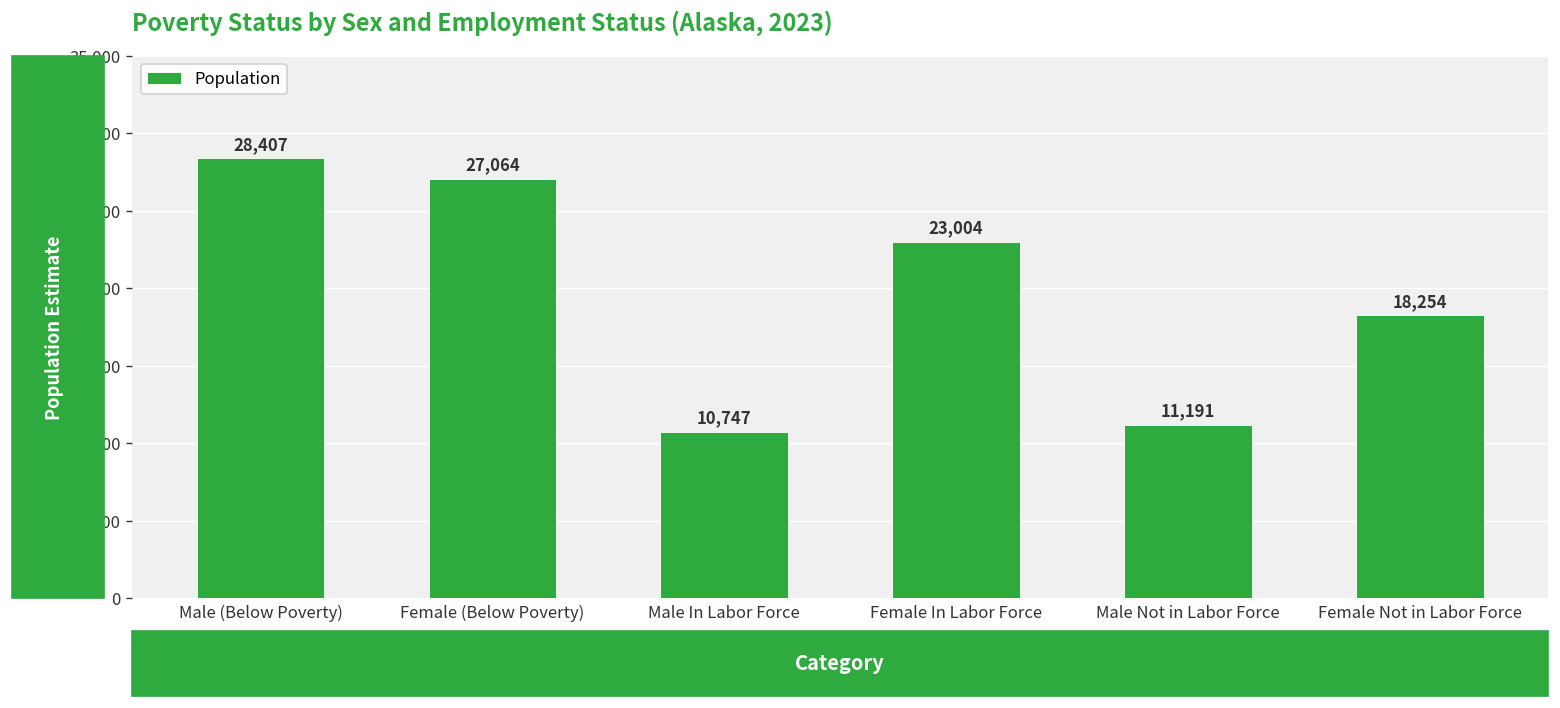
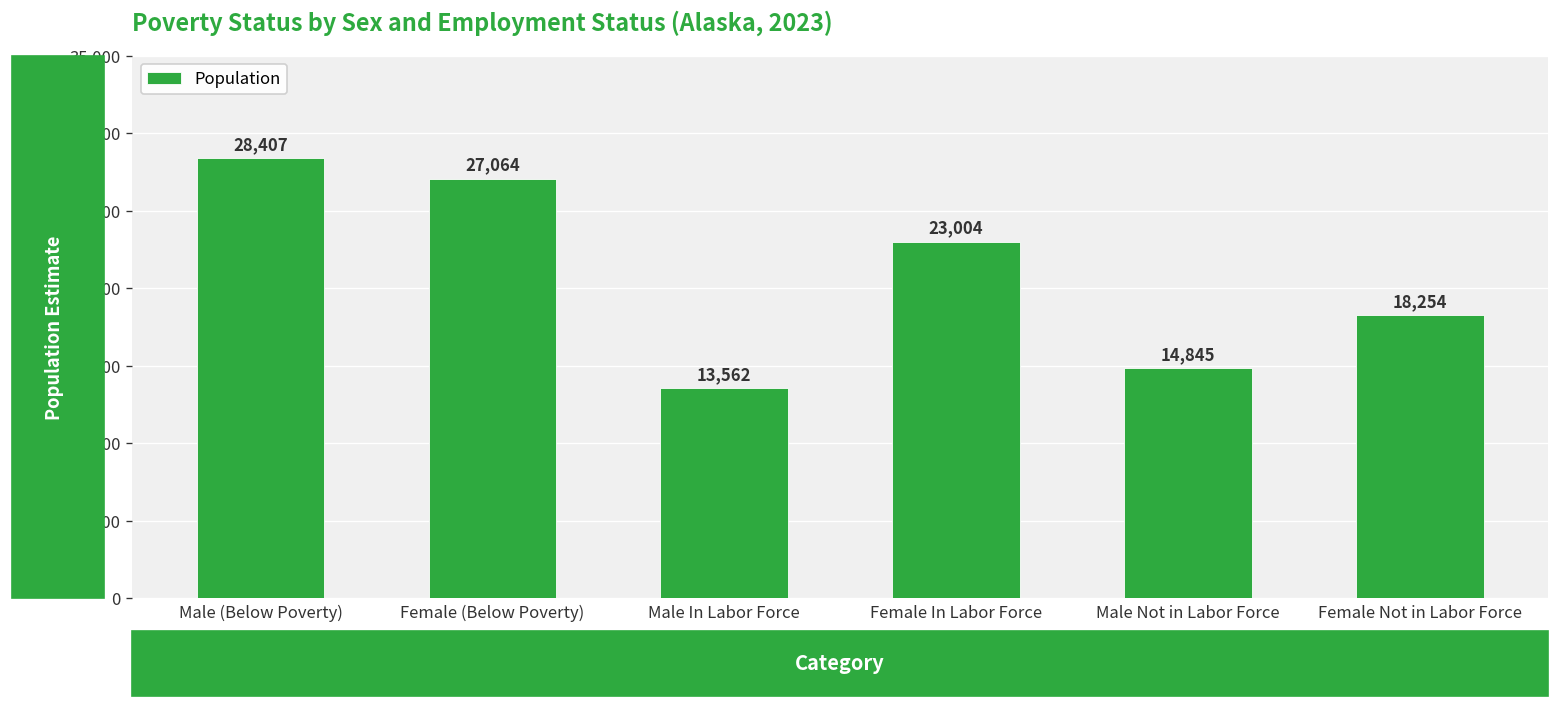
Male In Labor Force: 10,747 -> 13,562
Male Not in Labor Force: 11,191 -> 14,845
